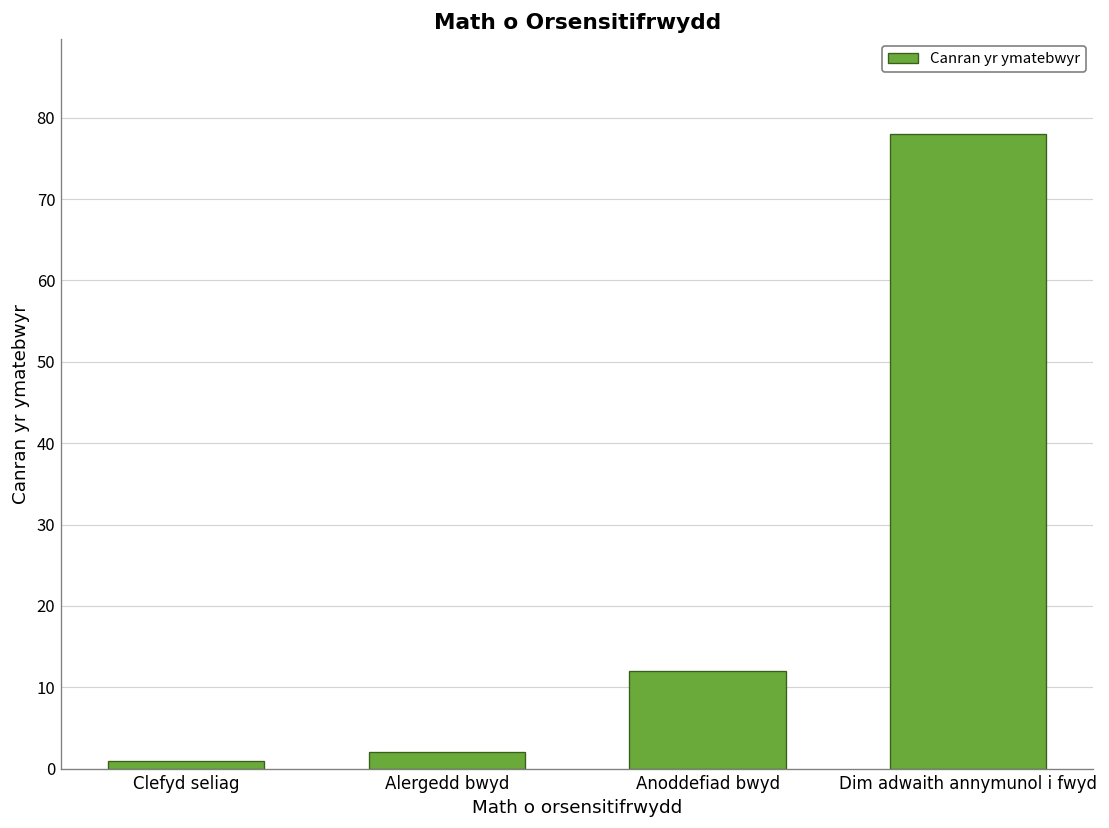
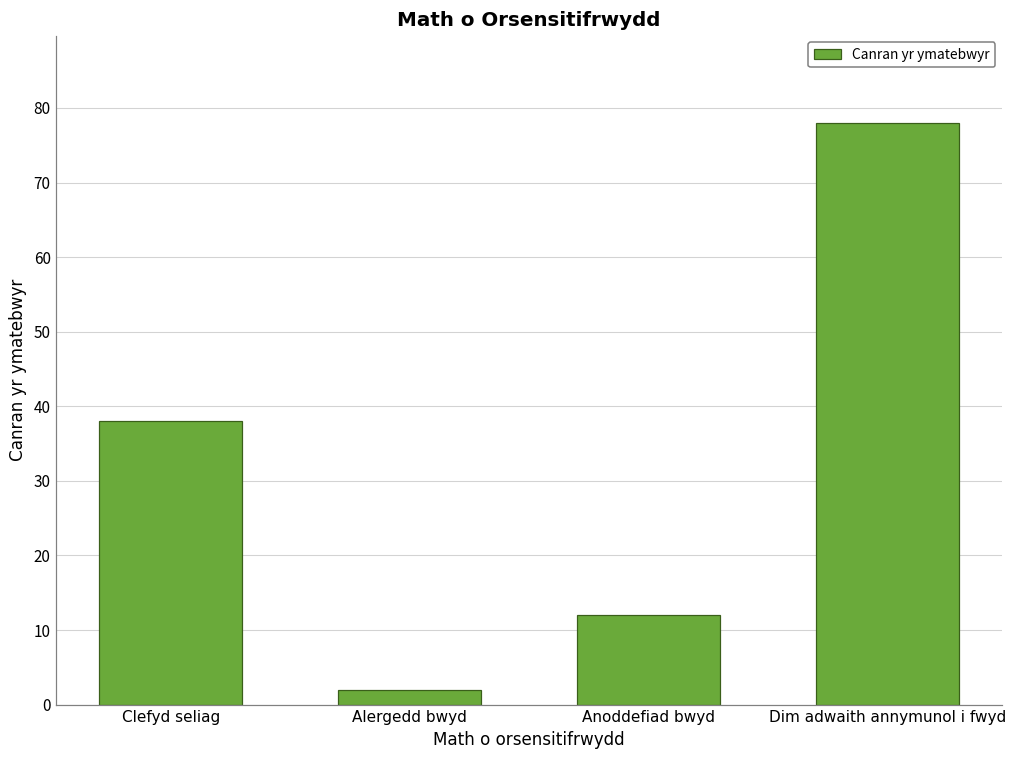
Clefyd seliag: 1 -> 38
